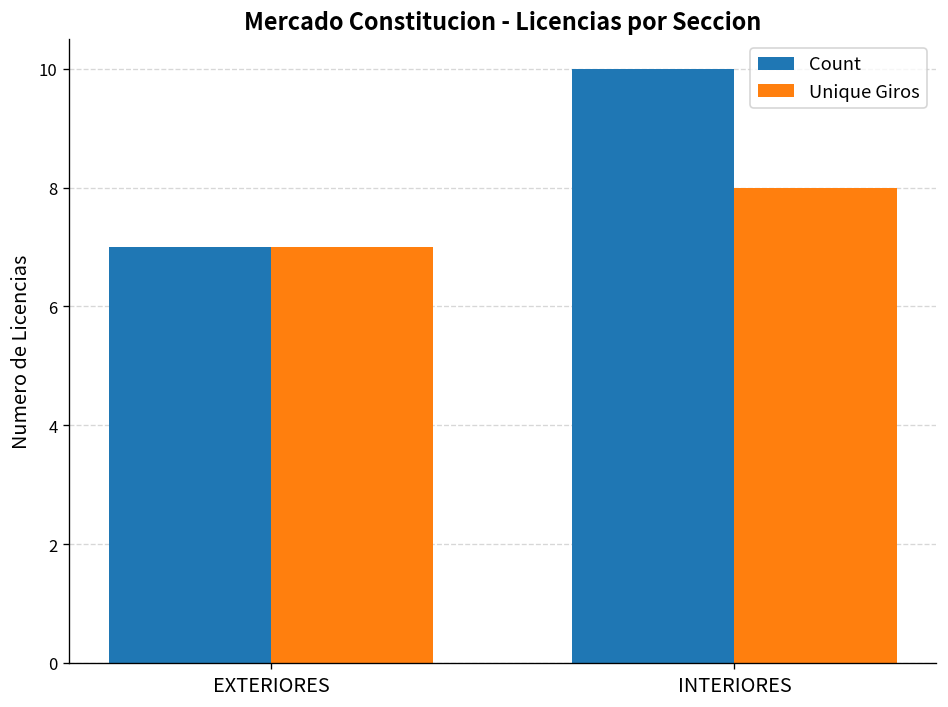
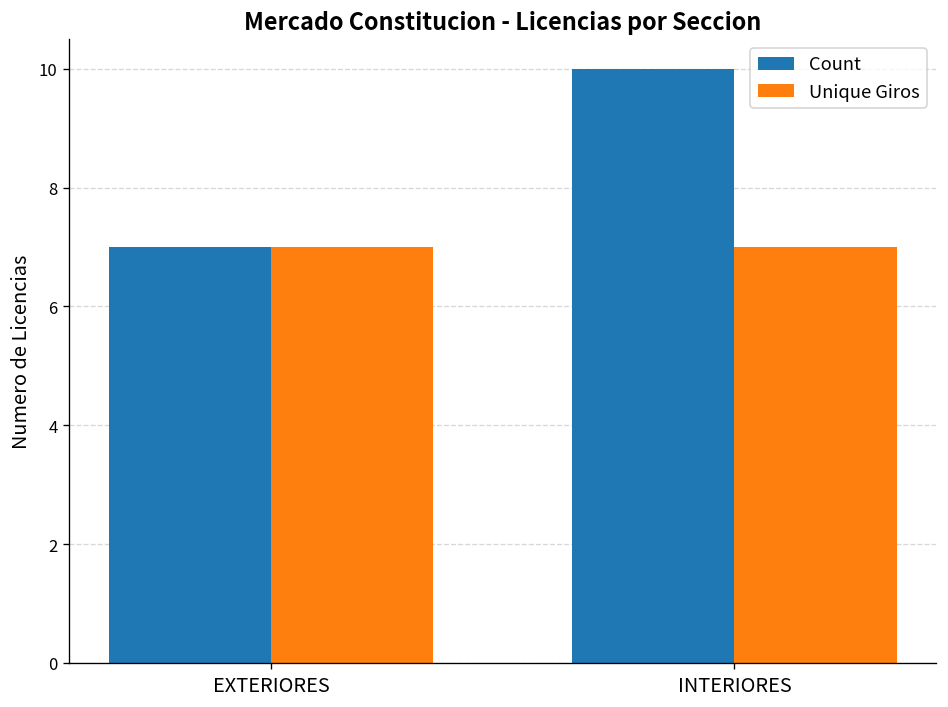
Unique Giros, INTERIORES: 8 -> 7
